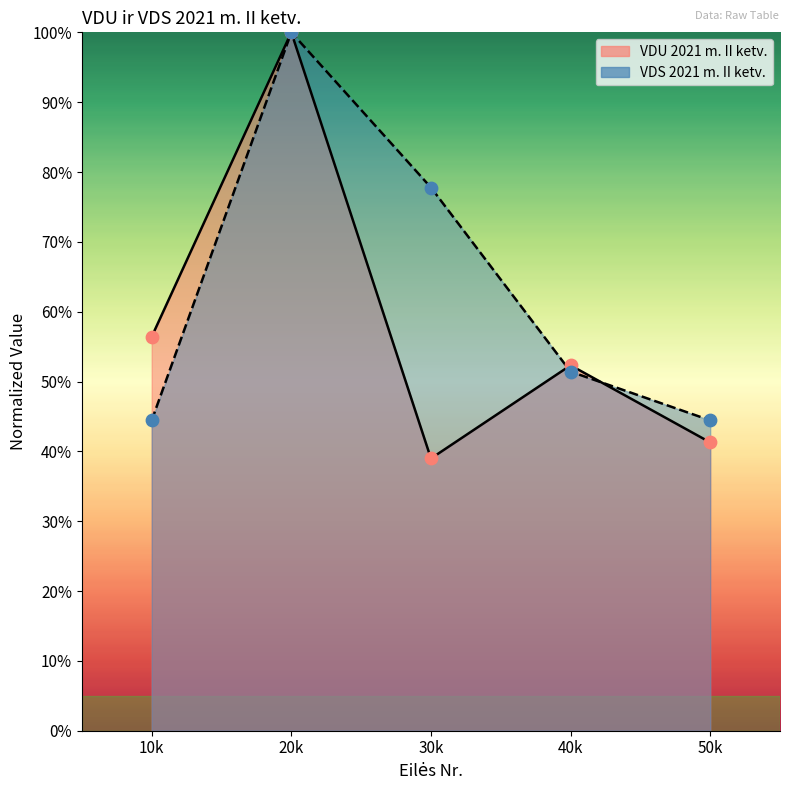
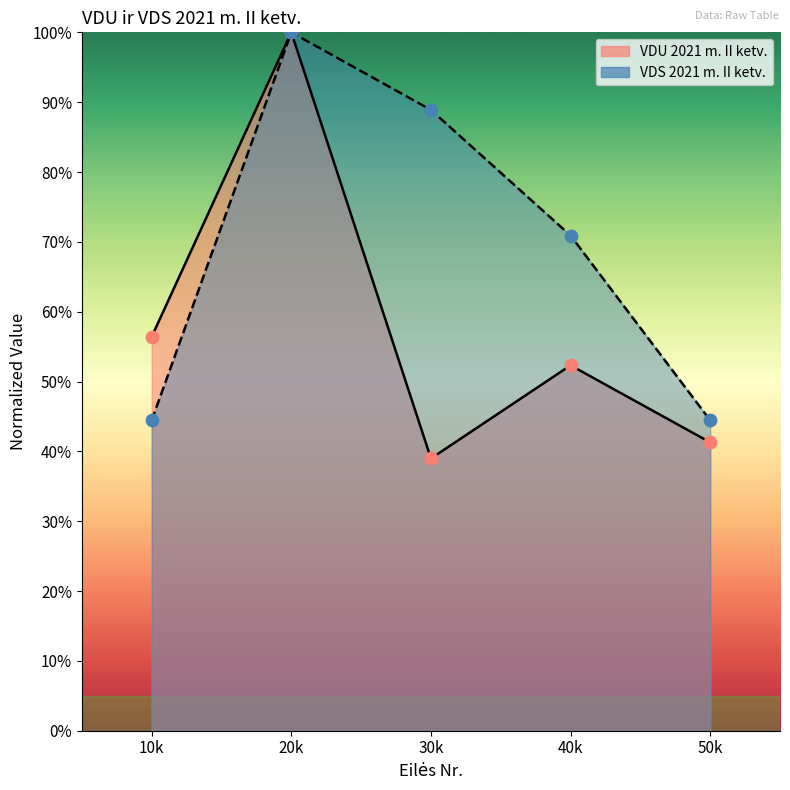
VDS 2021 m. II ketv., 30k: 78% -> 89%
VDS 2021 m. II ketv., 40k: 51% -> 71%
